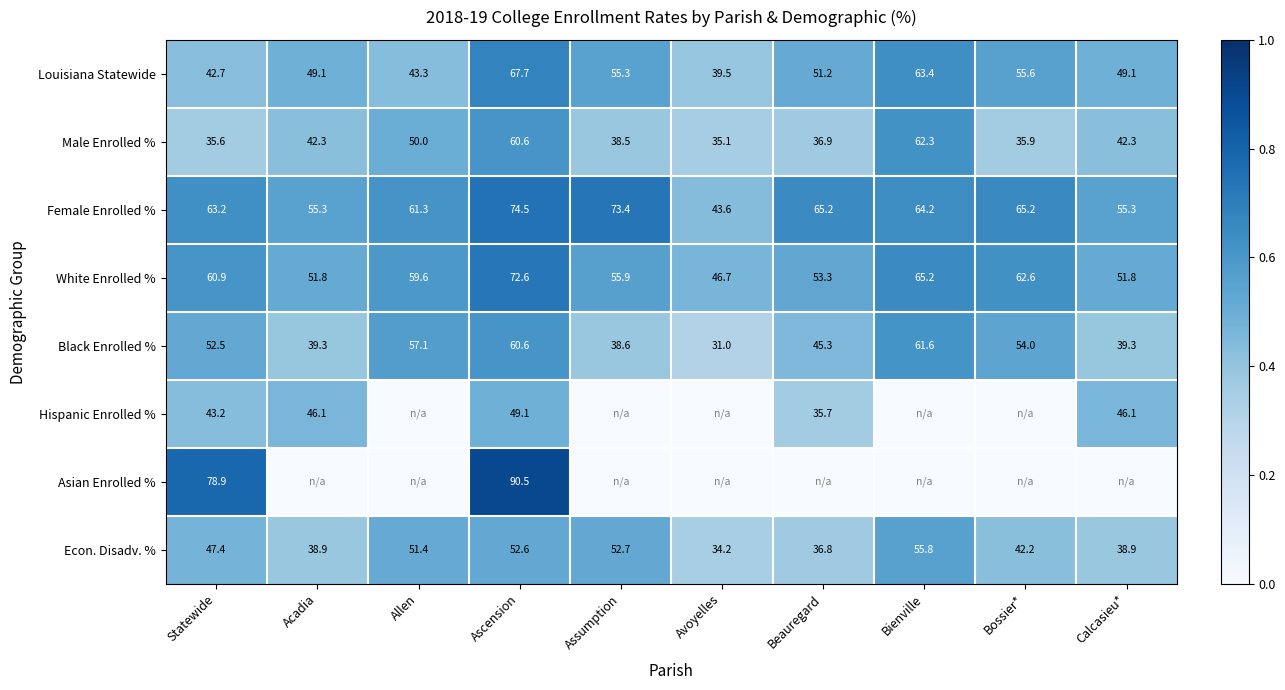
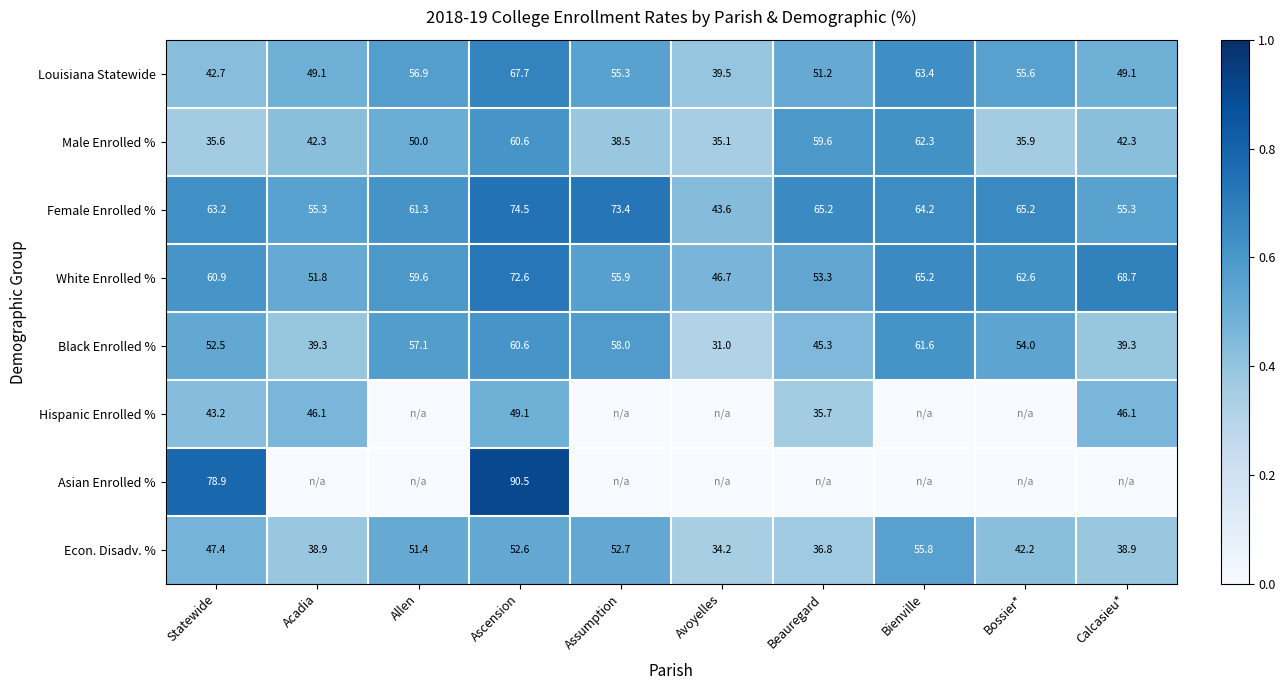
Louisiana Statewide, Allen: 43.3 -> 56.9
Male Enrolled %, Beauregard: 36.9 -> 59.6
White Enrolled %, Calcasieu*: 51.8 -> 68.7
Black Enrolled %, Assumption: 38.6 -> 58.0
